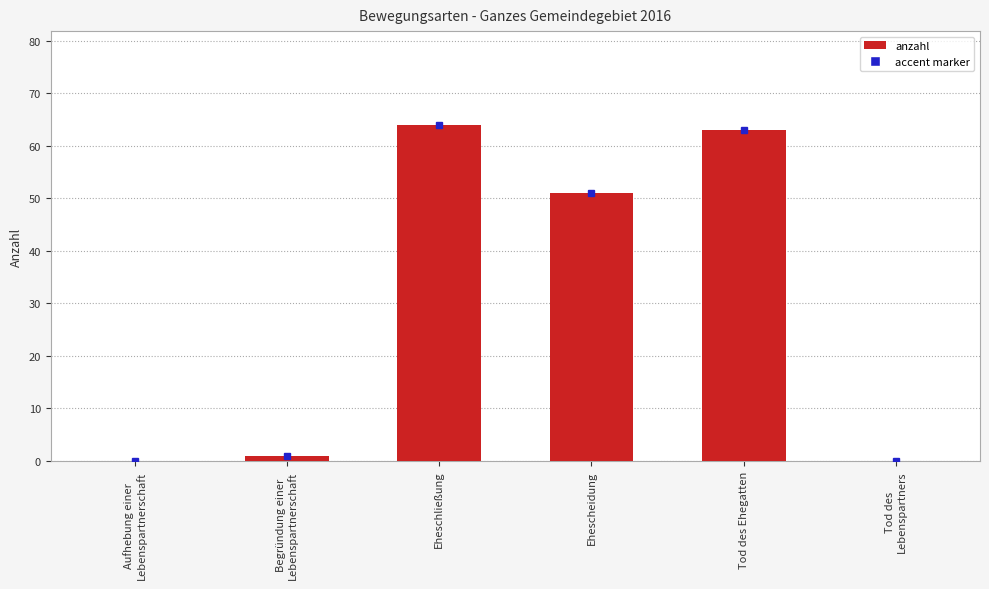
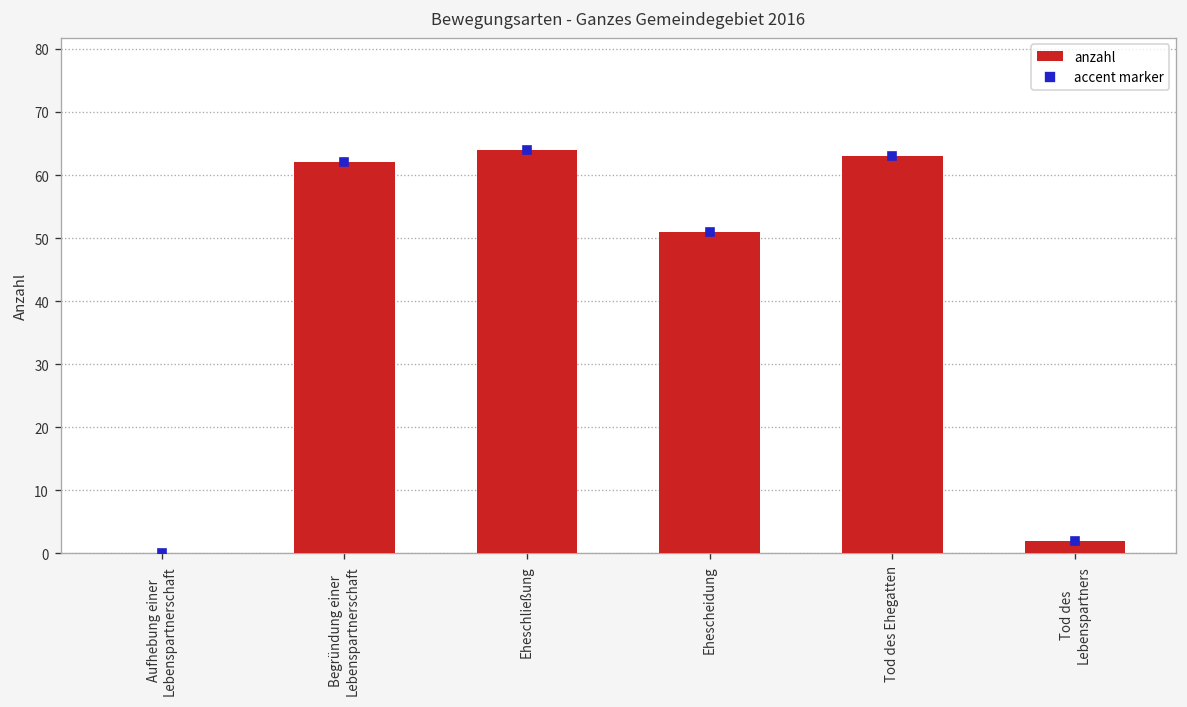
anzahl, Begründung einer Lebenspartnerschaft: 1 -> 62
anzahl, Tod des Lebenspartners: 0 -> 2
